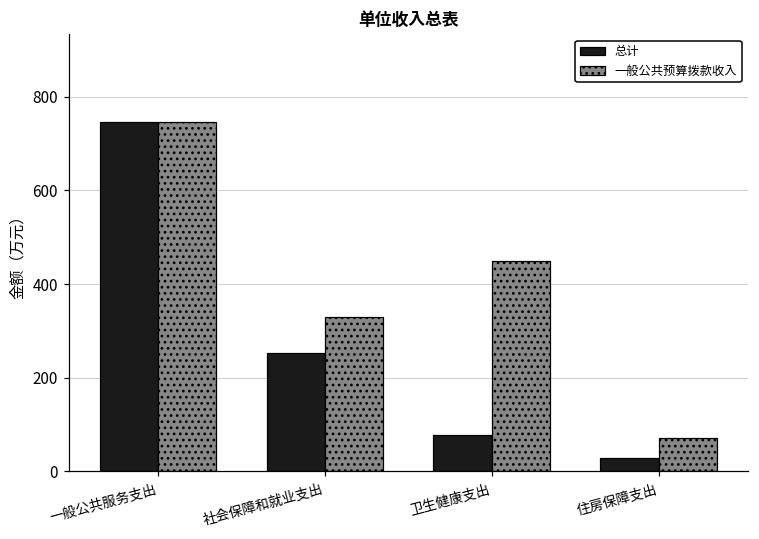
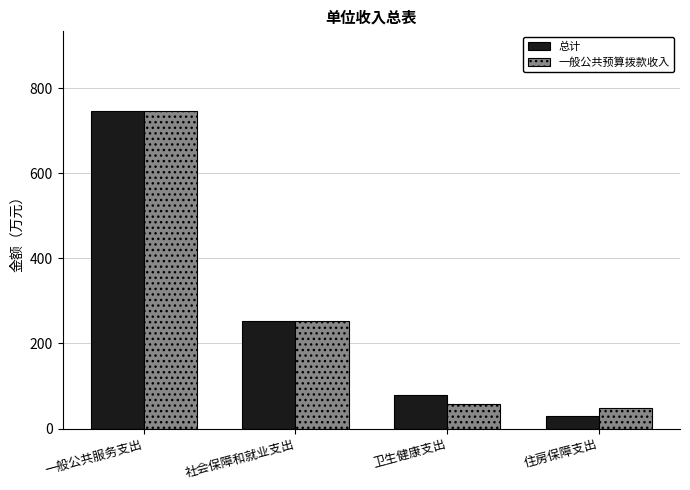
一般公共预算拨款收入, 社会保障和就业支出: 330 -> 250
一般公共预算拨款收入, 卫生健康支出: 450 -> 60
一般公共预算拨款收入, 住房保障支出: 70 -> 50
